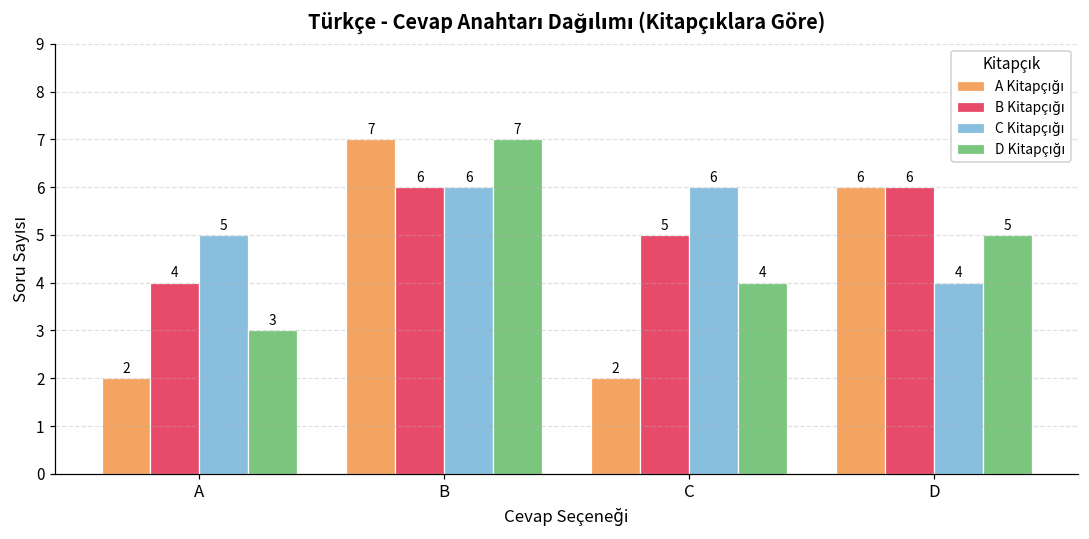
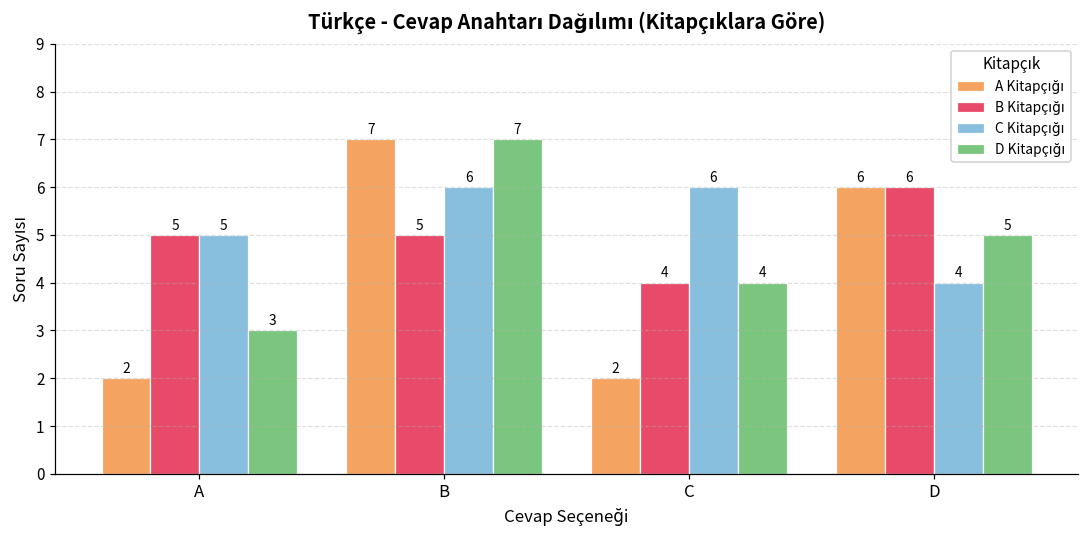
B Kitapçığı, A: 4 -> 5
B Kitapçığı, B: 6 -> 5
B Kitapçığı, C: 5 -> 4
